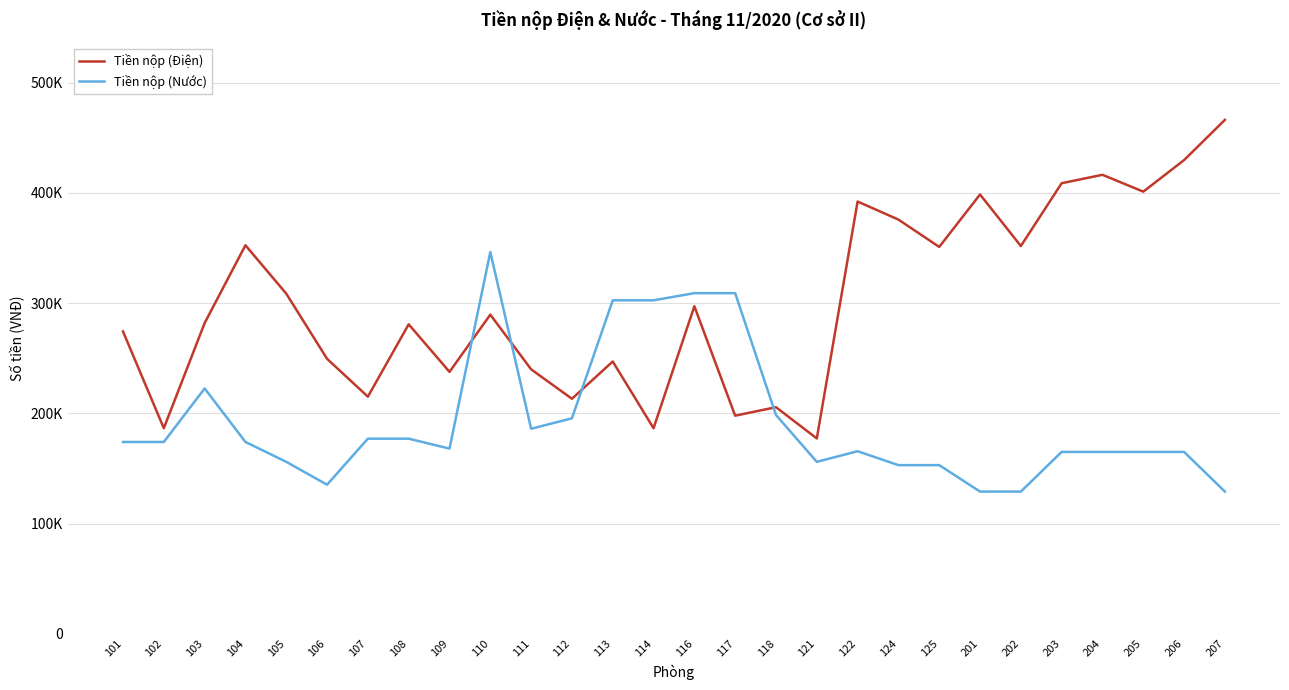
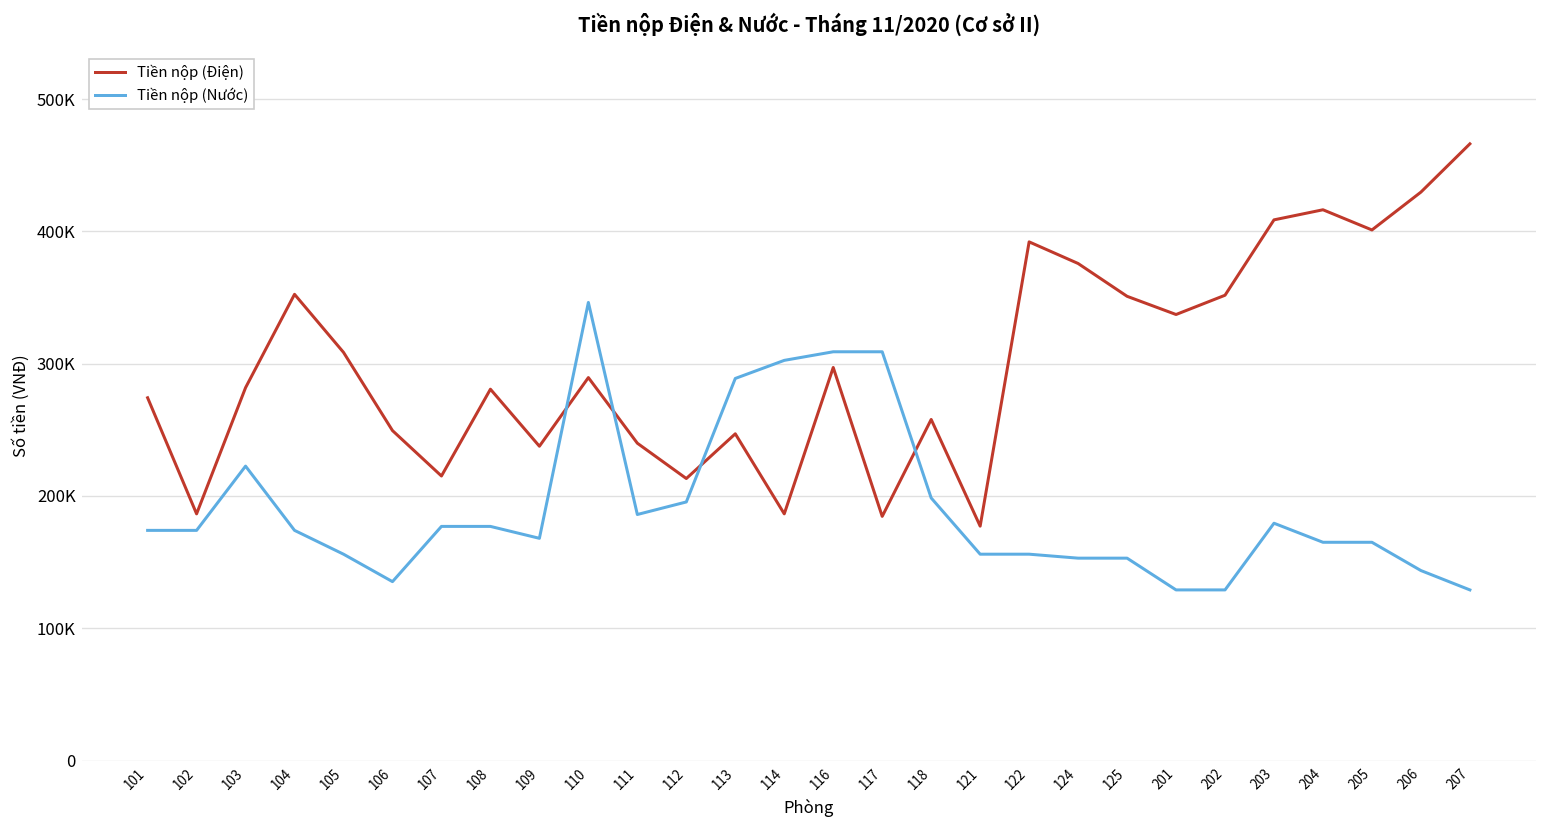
Tiền nộp (Nước), 113: 303000 -> 289000
Tiền nộp (Điện), 117: 198000 -> 185000
Tiền nộp (Điện), 118: 206000 -> 258000
Tiền nộp (Nước), 122: 166000 -> 156000
Tiền nộp (Điện), 201: 399000 -> 337000
Tiền nộp (Nước), 203: 165000 -> 179000
Tiền nộp (Nước), 206: 165000 -> 144000
